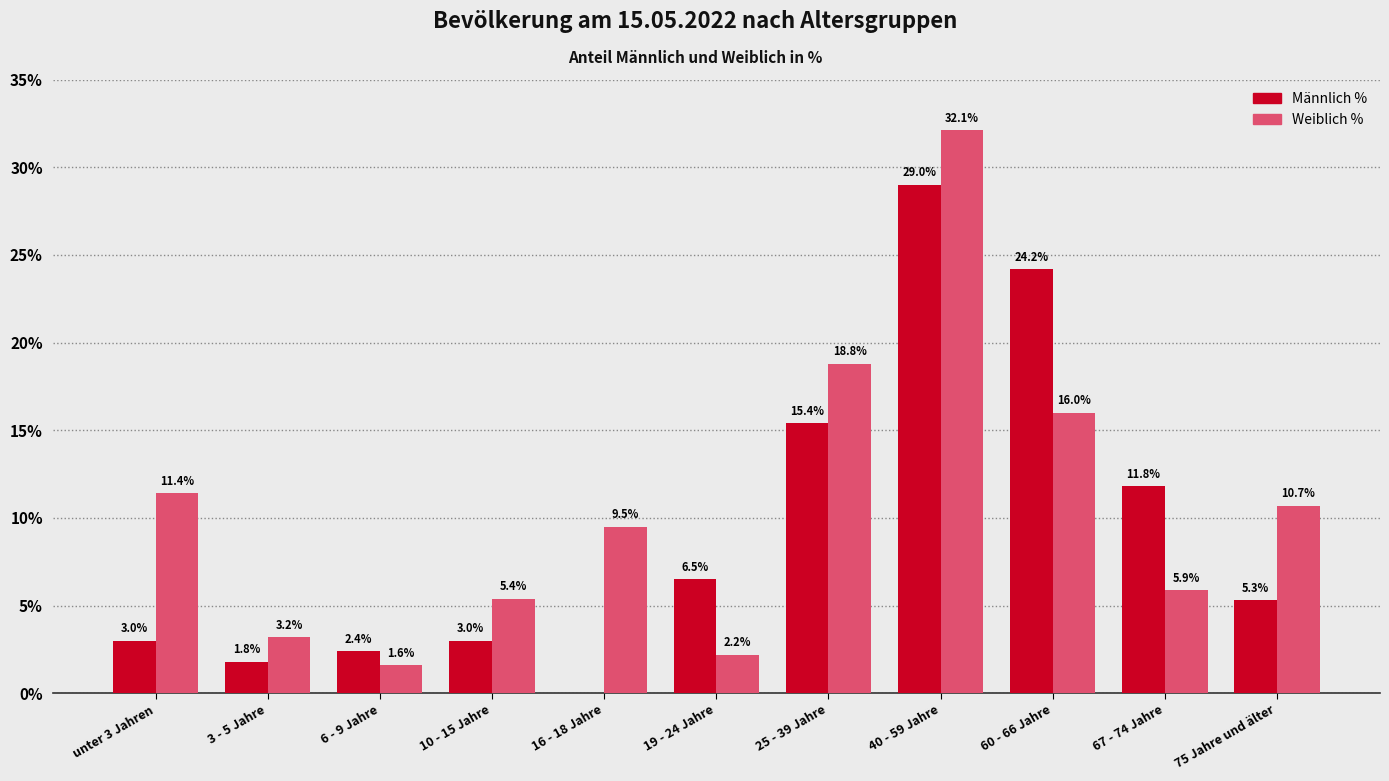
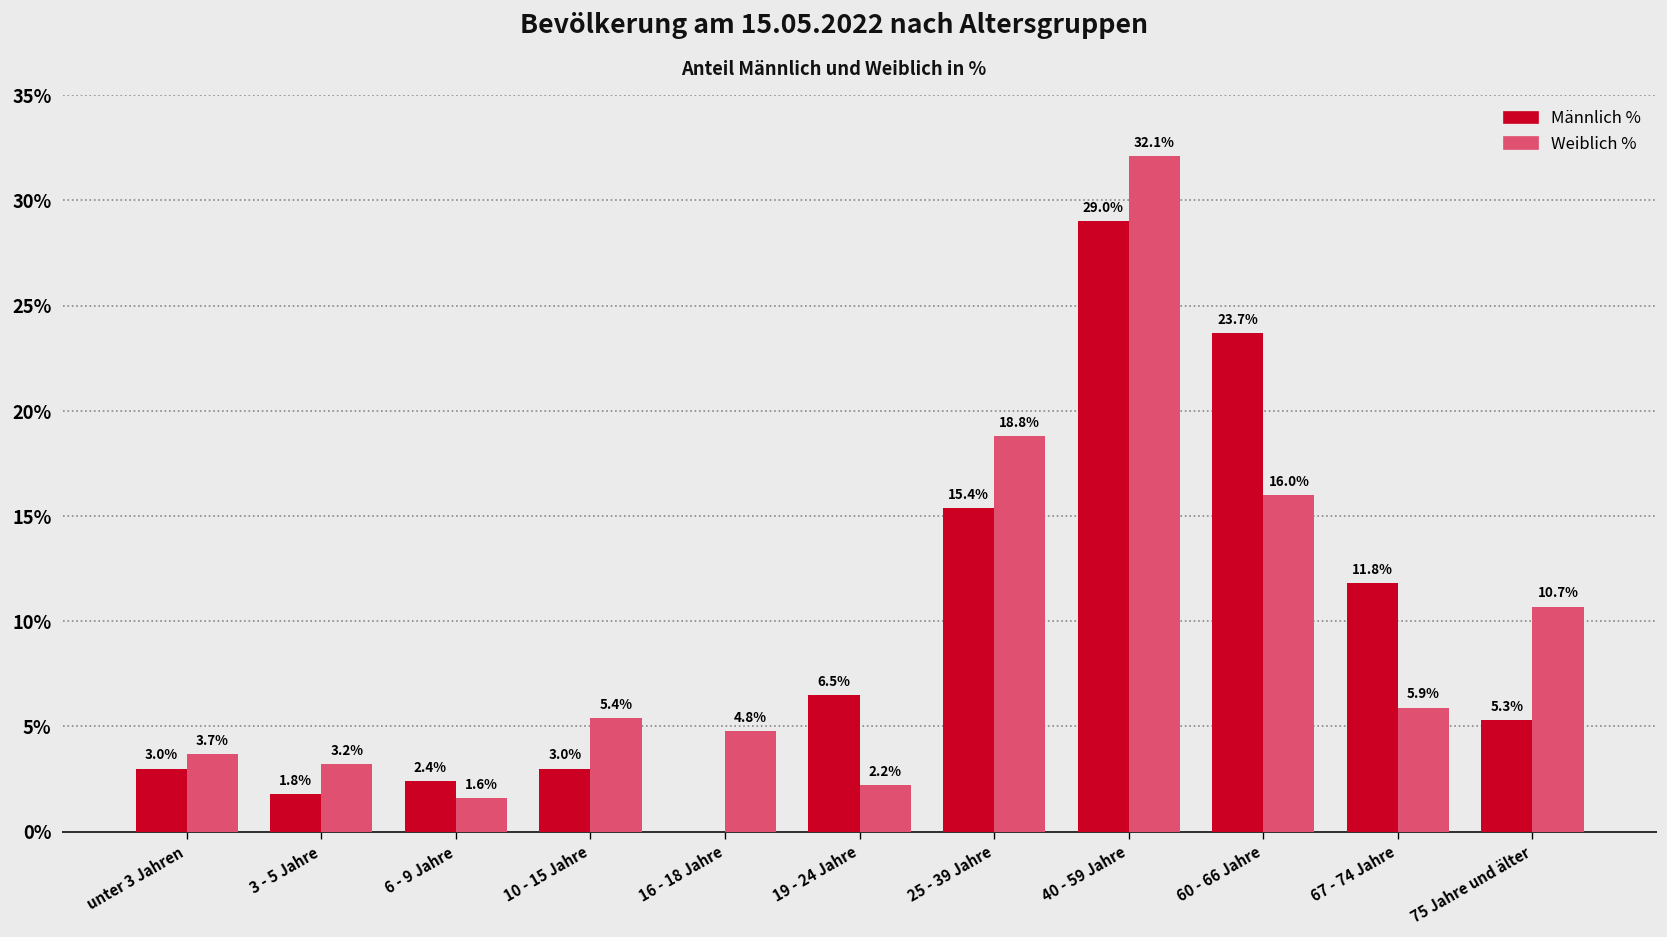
Weiblich %, unter 3 Jahren: 11.4% -> 3.7%
Weiblich %, 16 - 18 Jahre: 9.5% -> 4.8%
Männlich %, 60 - 66 Jahre: 24.2% -> 23.7%
